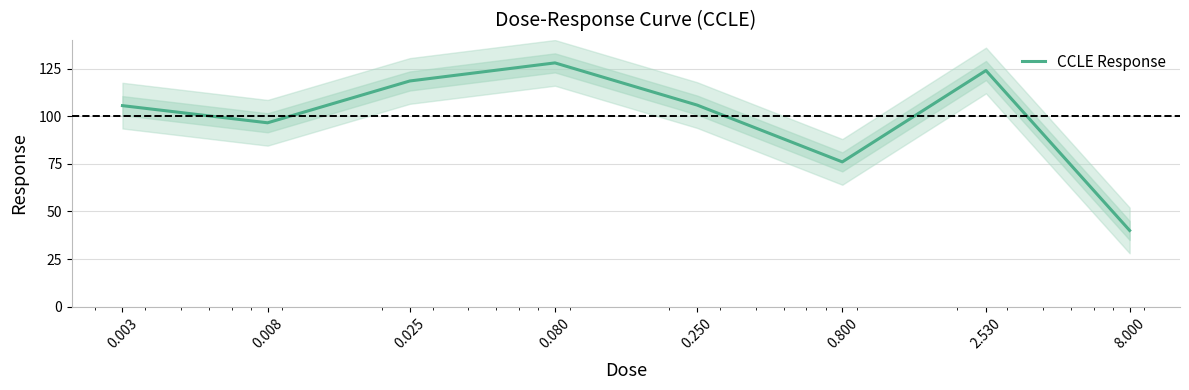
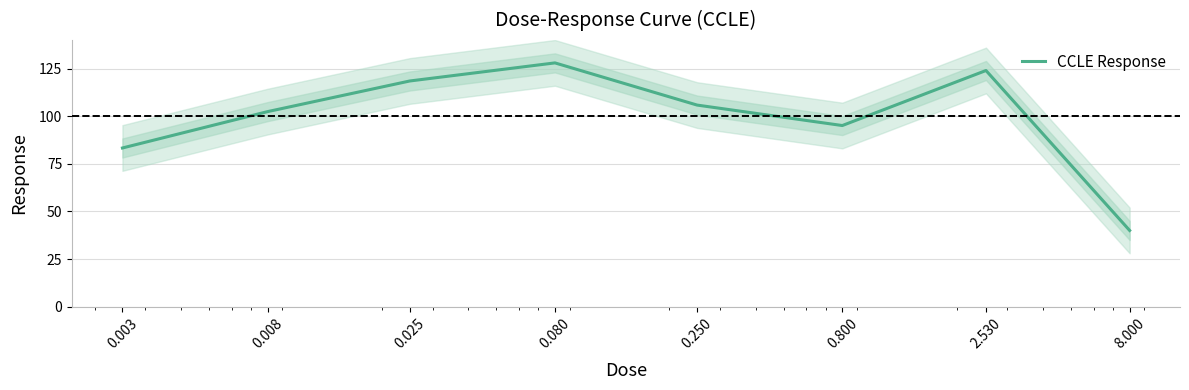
CCLE Response, 0.003: 106 -> 83
CCLE Response, 0.008: 97 -> 102
CCLE Response, 0.800: 76 -> 95
